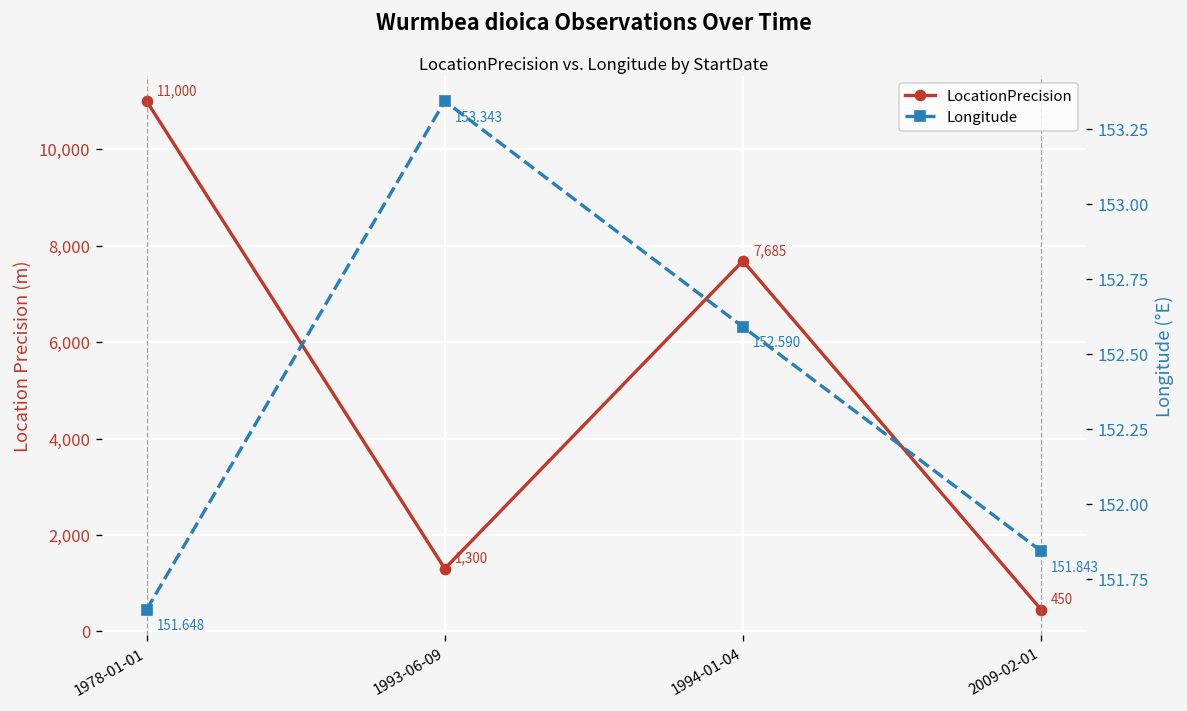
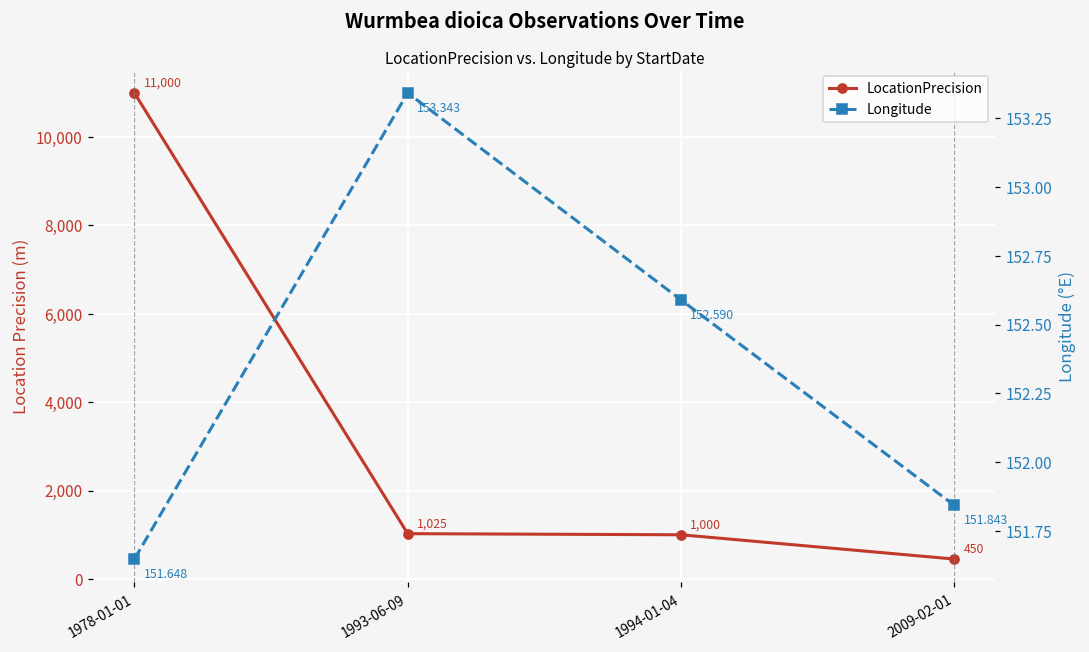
LocationPrecision, 1993-06-09: 1,300 -> 1,025
LocationPrecision, 1994-01-04: 7,685 -> 1,000
